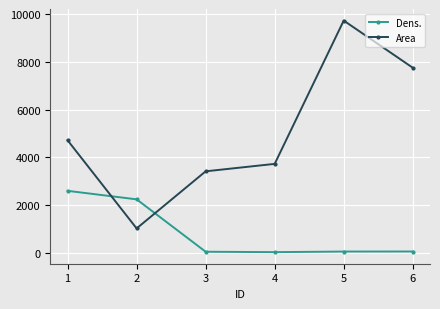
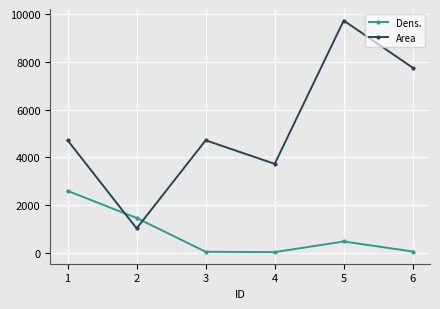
Dens., 2: 2200 -> 1500
Area, 3: 3400 -> 4700
Dens., 5: 0 -> 500
